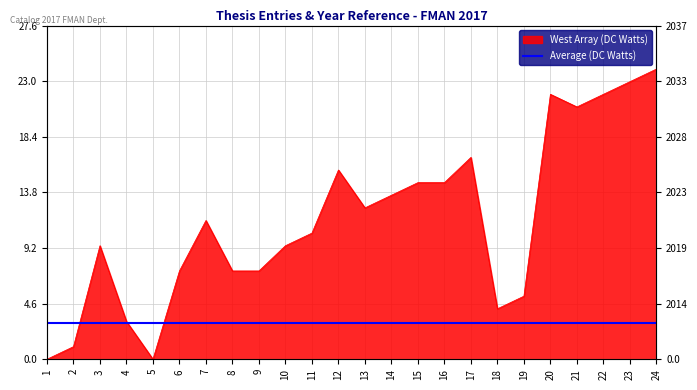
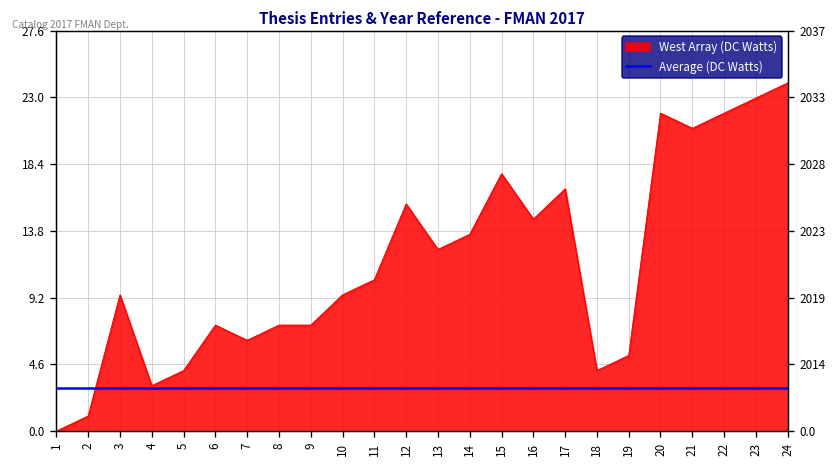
West Array (DC Watts), 5: 0.0 -> 4.2
West Array (DC Watts), 7: 11.5 -> 6.3
West Array (DC Watts), 15: 14.6 -> 17.7
